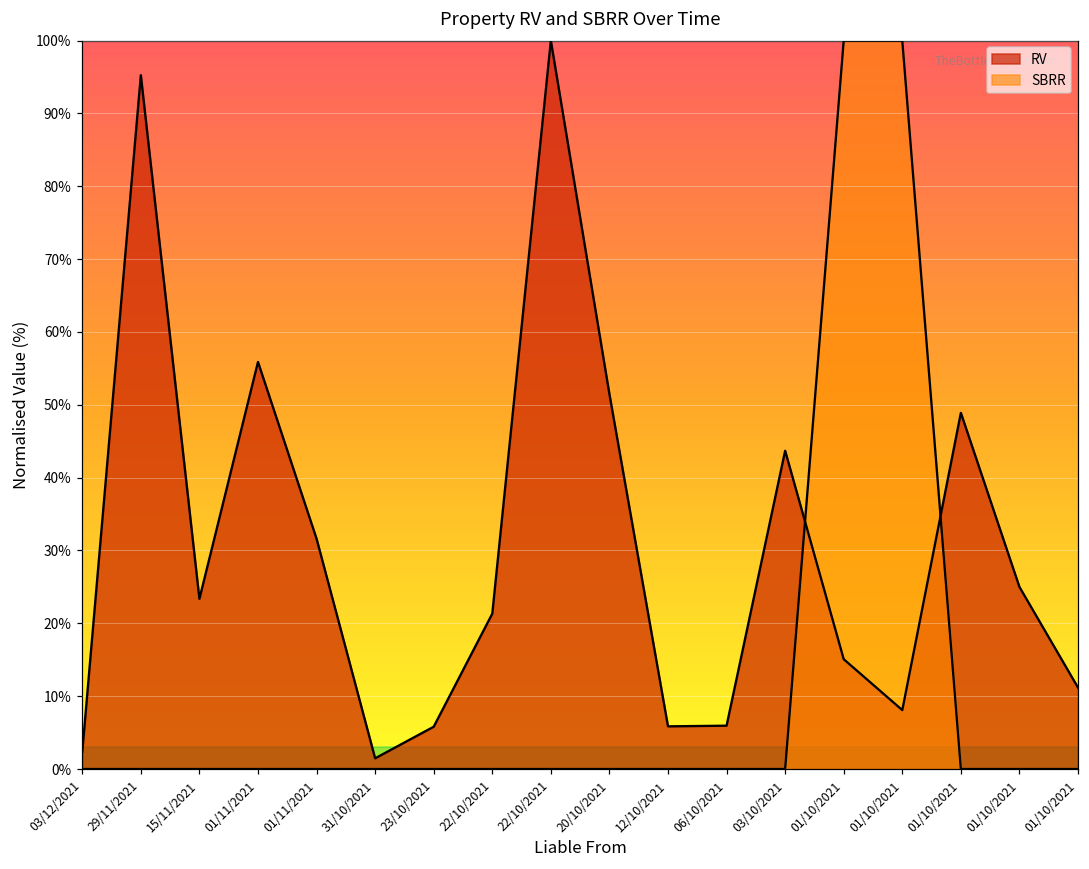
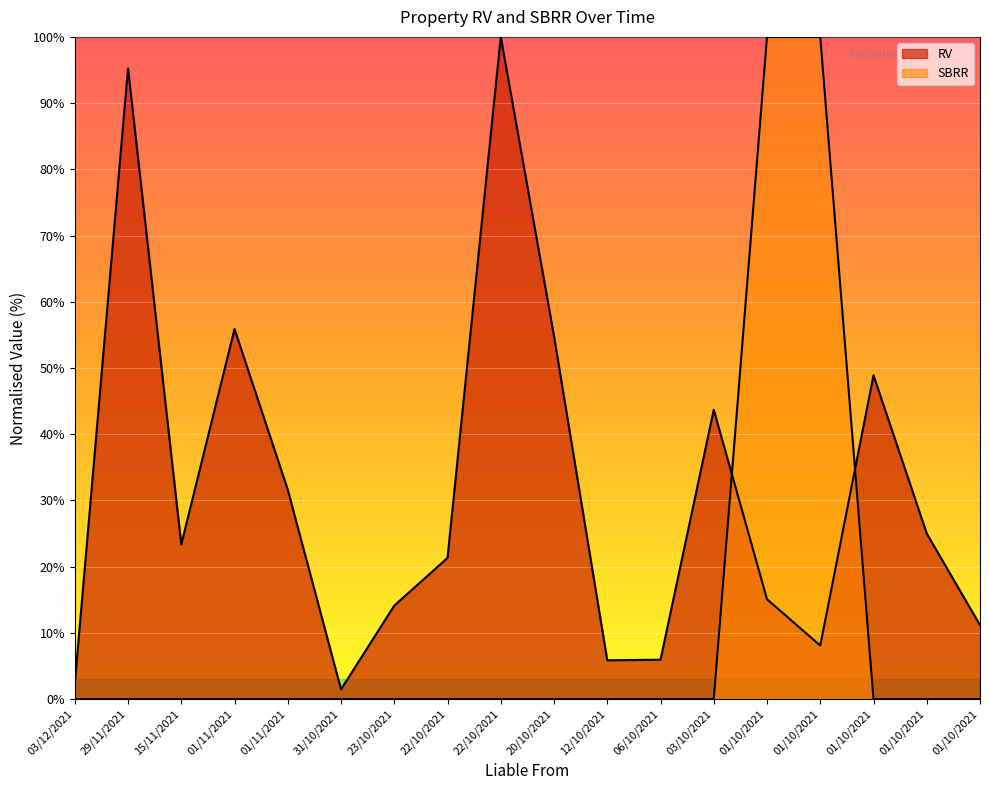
RV, 23/10/2021: 6% -> 14%
RV, 20/10/2021: 51% -> 55%
